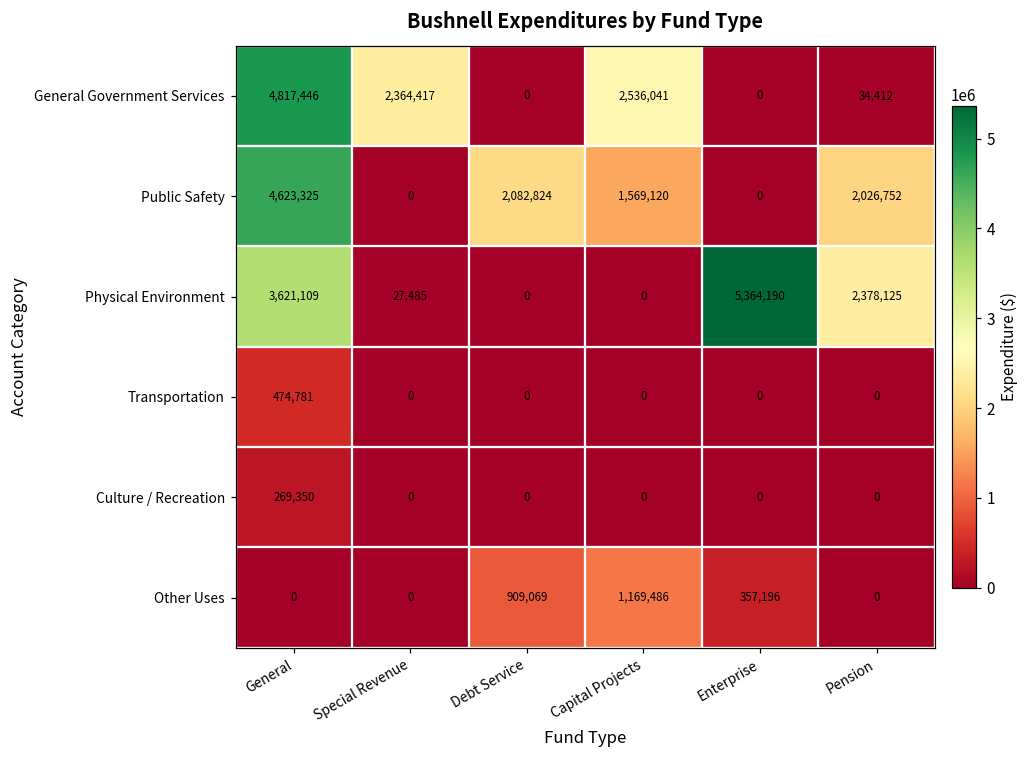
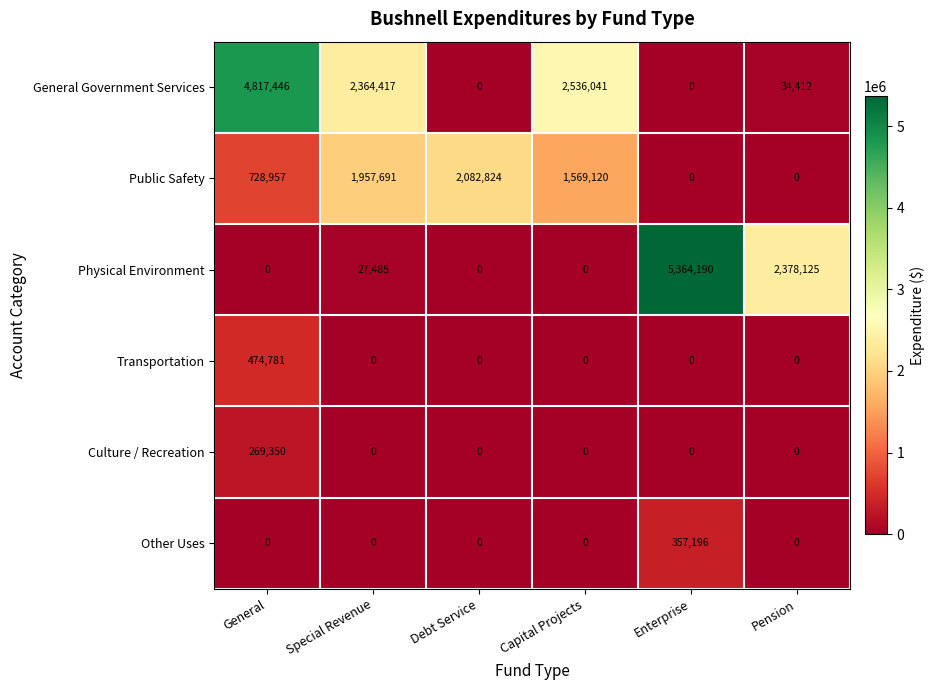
Public Safety, General: 4,623,325 -> 728,957
Public Safety, Special Revenue: 0 -> 1,957,691
Public Safety, Pension: 2,026,752 -> 0
Physical Environment, General: 3,621,109 -> 0
Other Uses, Debt Service: 909,069 -> 0
Other Uses, Capital Projects: 1,169,486 -> 0
